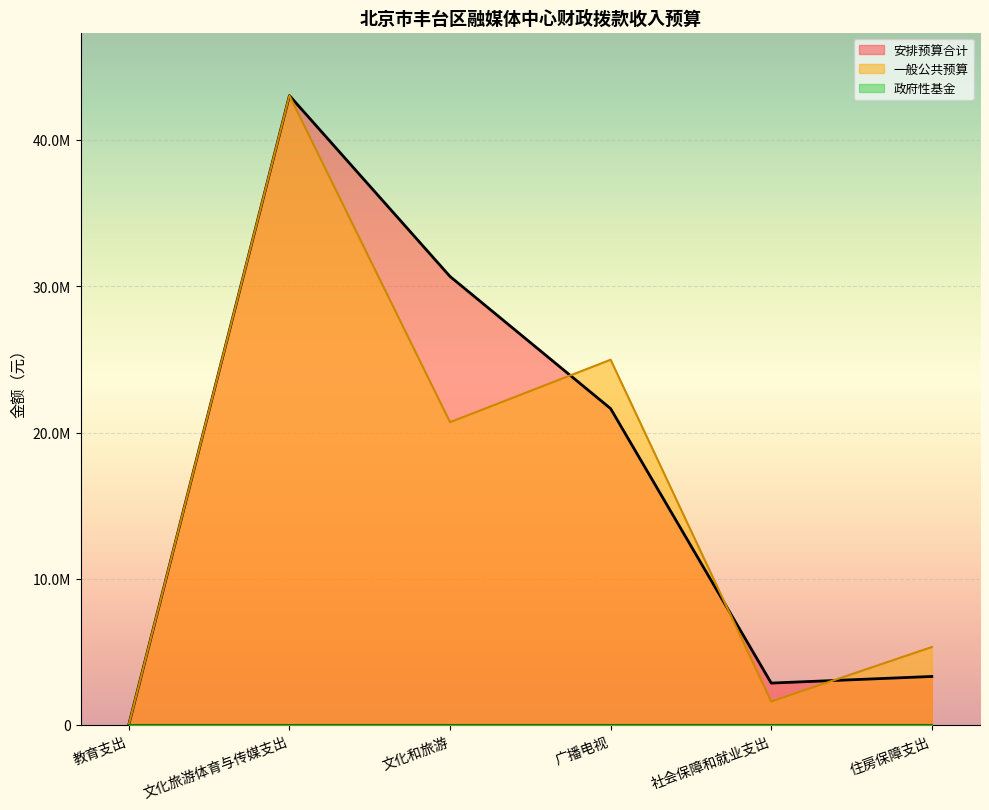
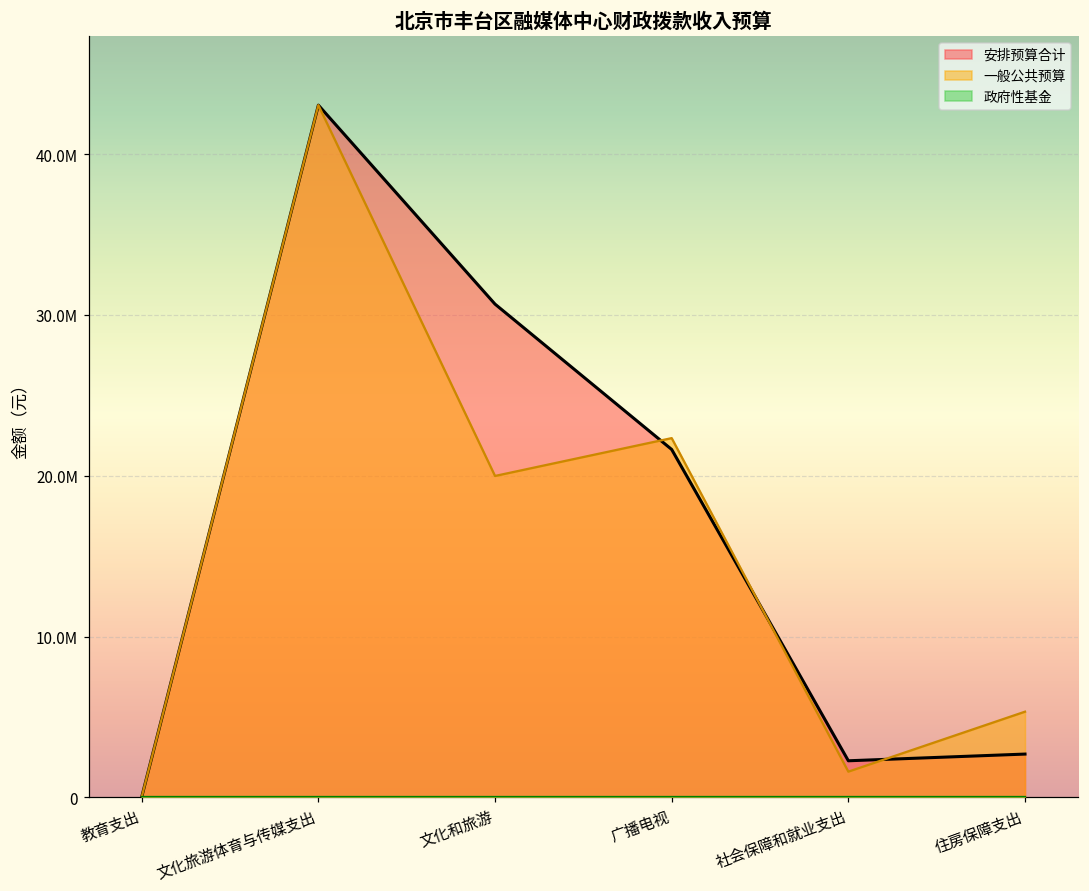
一般公共预算, 文化和旅游: 20700000 -> 20000000
一般公共预算, 广播电视: 25000000 -> 22300000
安排预算合计, 社会保障和就业支出: 2900000 -> 2300000
安排预算合计, 住房保障支出: 3300000 -> 2700000
